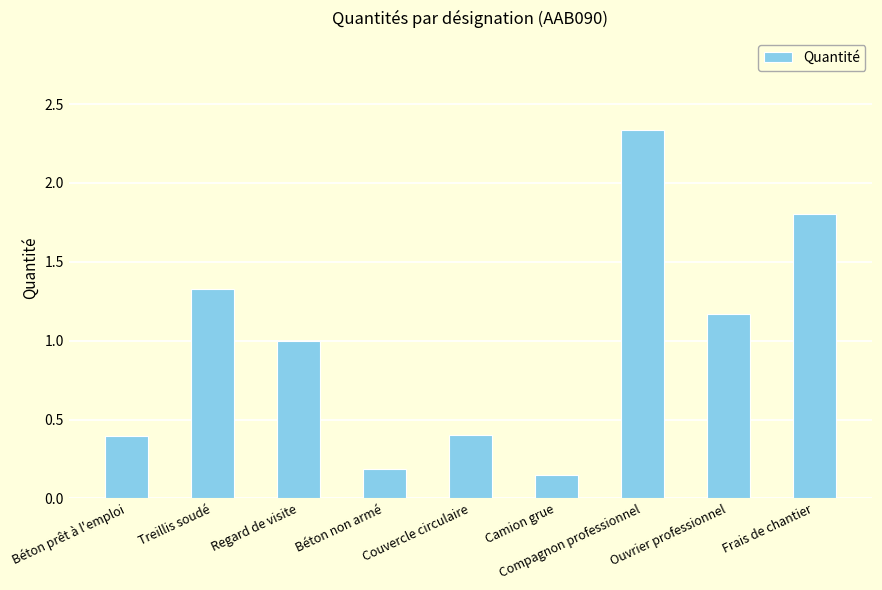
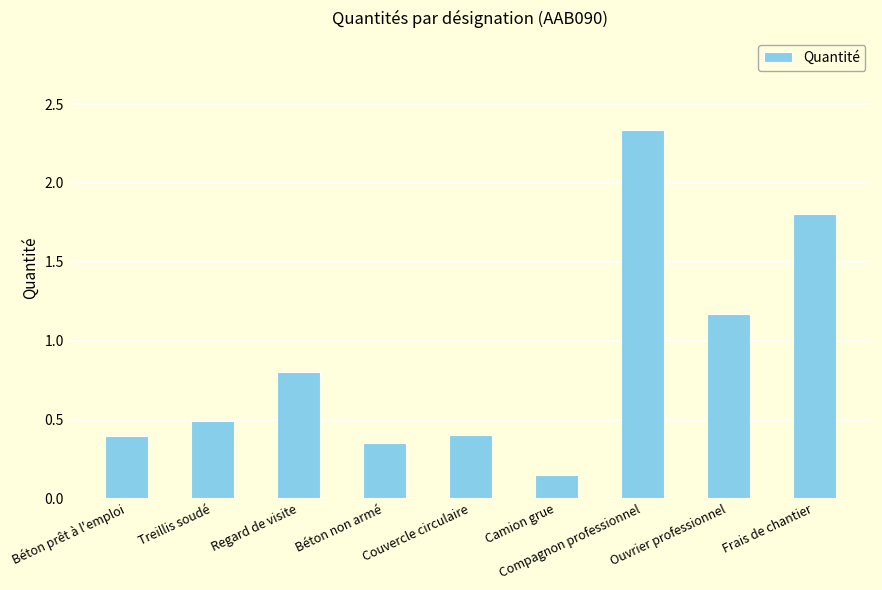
Treillis soudé: 1.33 -> 0.49
Regard de visite: 1.0 -> 0.8
Béton non armé: 0.19 -> 0.35
